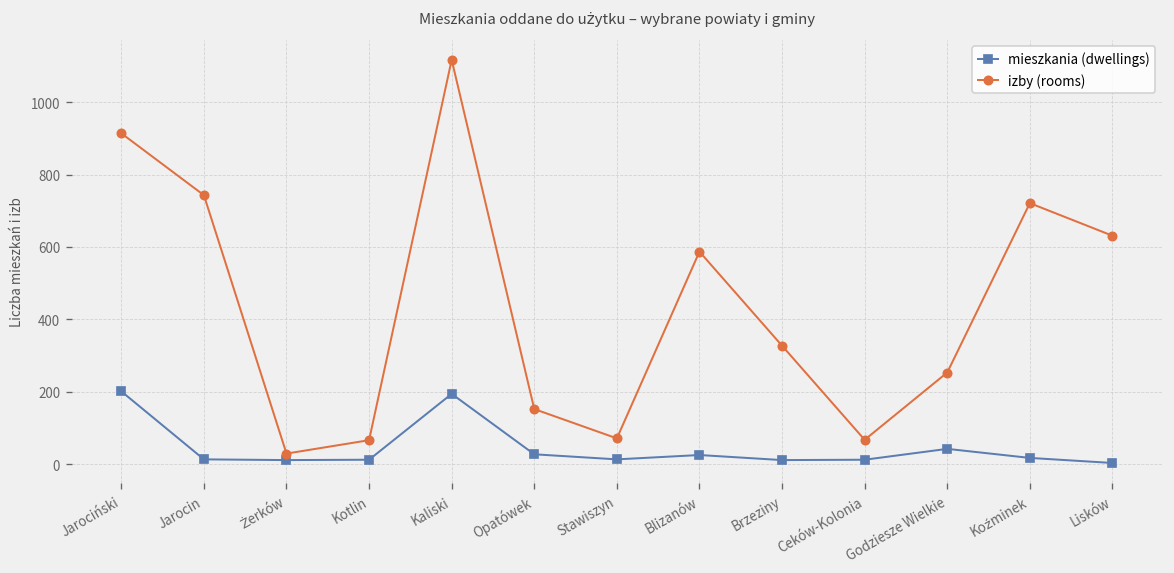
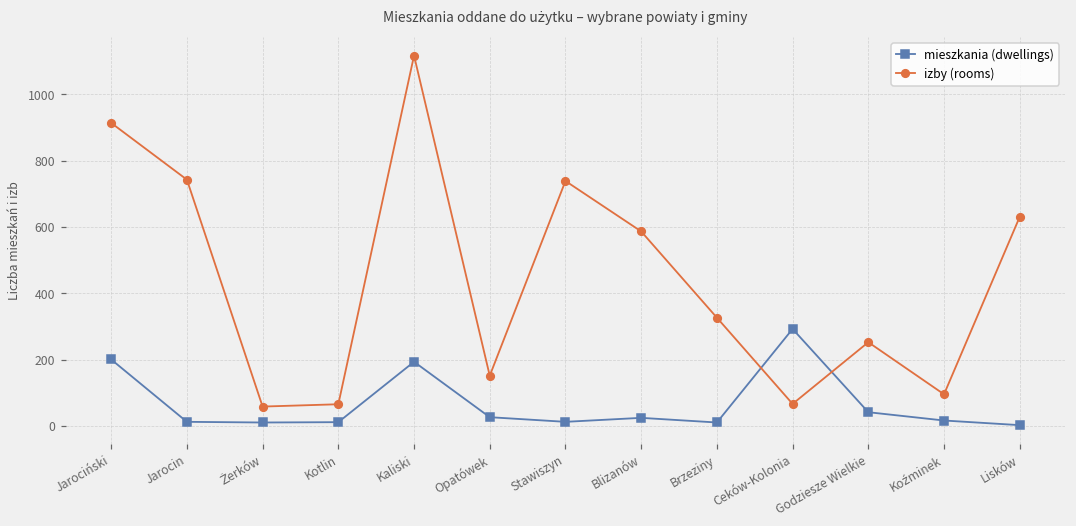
izby (rooms), Żerków: 30 -> 60
izby (rooms), Stawiszyn: 70 -> 740
mieszkania (dwellings), Ceków-Kolonia: 10 -> 290
izby (rooms), Koźminek: 720 -> 100
